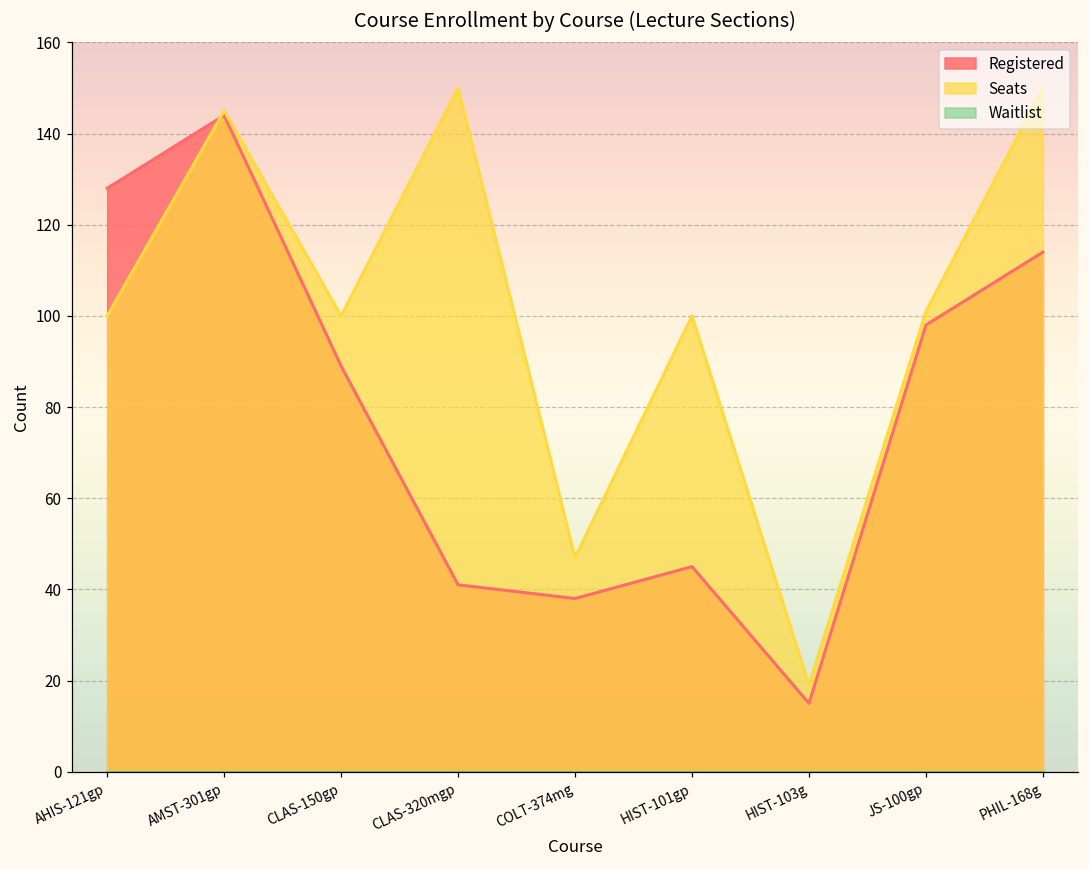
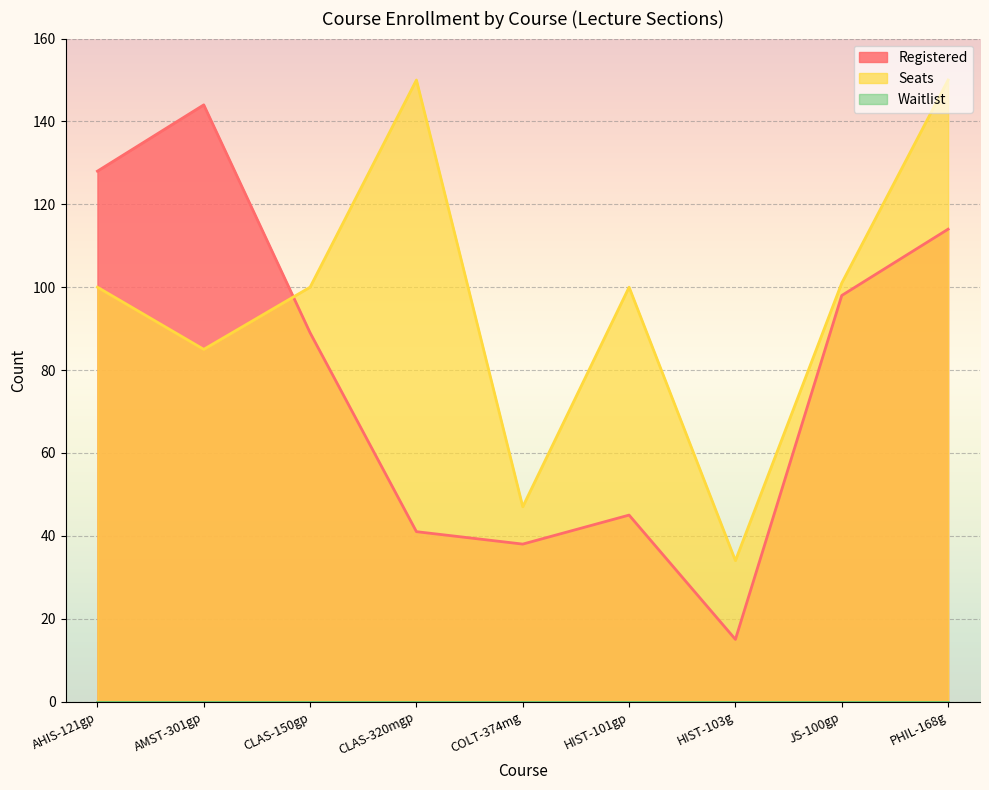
Seats, AMST-301gp: 145 -> 85
Seats, HIST-103g: 19 -> 34
